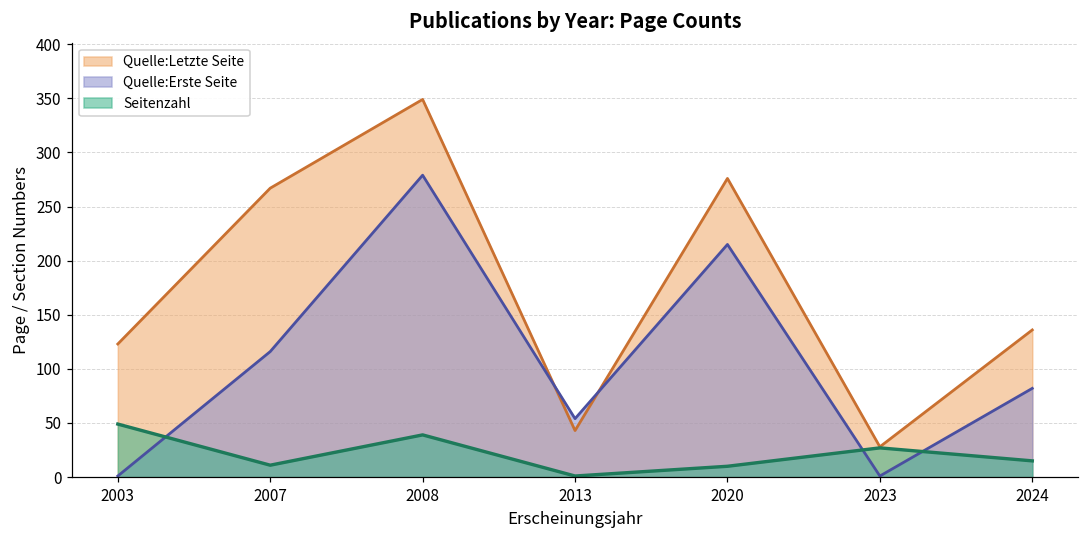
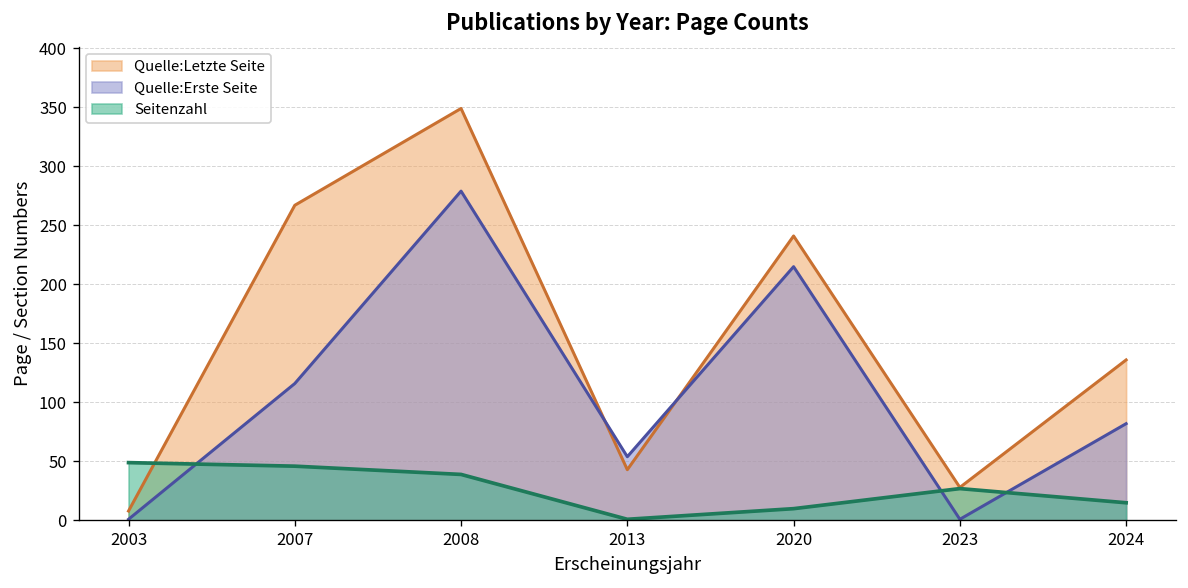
Quelle:Letzte Seite, 2003: 120 -> 10
Seitenzahl, 2007: 10 -> 50
Quelle:Letzte Seite, 2020: 280 -> 240
